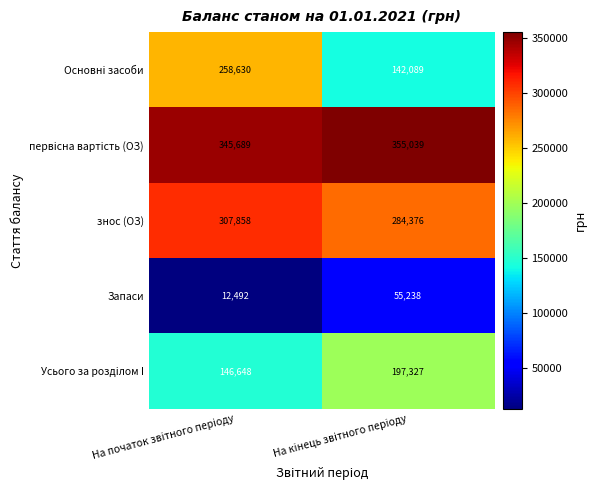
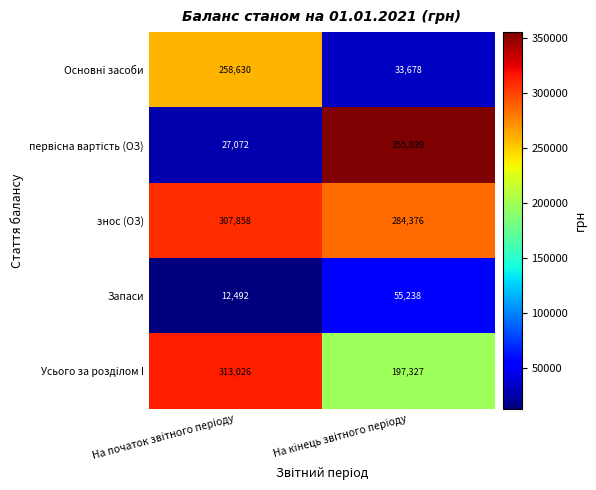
Основні засоби, На кінець звітного періоду: 142,089 -> 33,678
первісна вартість (ОЗ), На початок звітного періоду: 345,689 -> 27,072
Усього за розділом І, На початок звітного періоду: 146,648 -> 313,026
